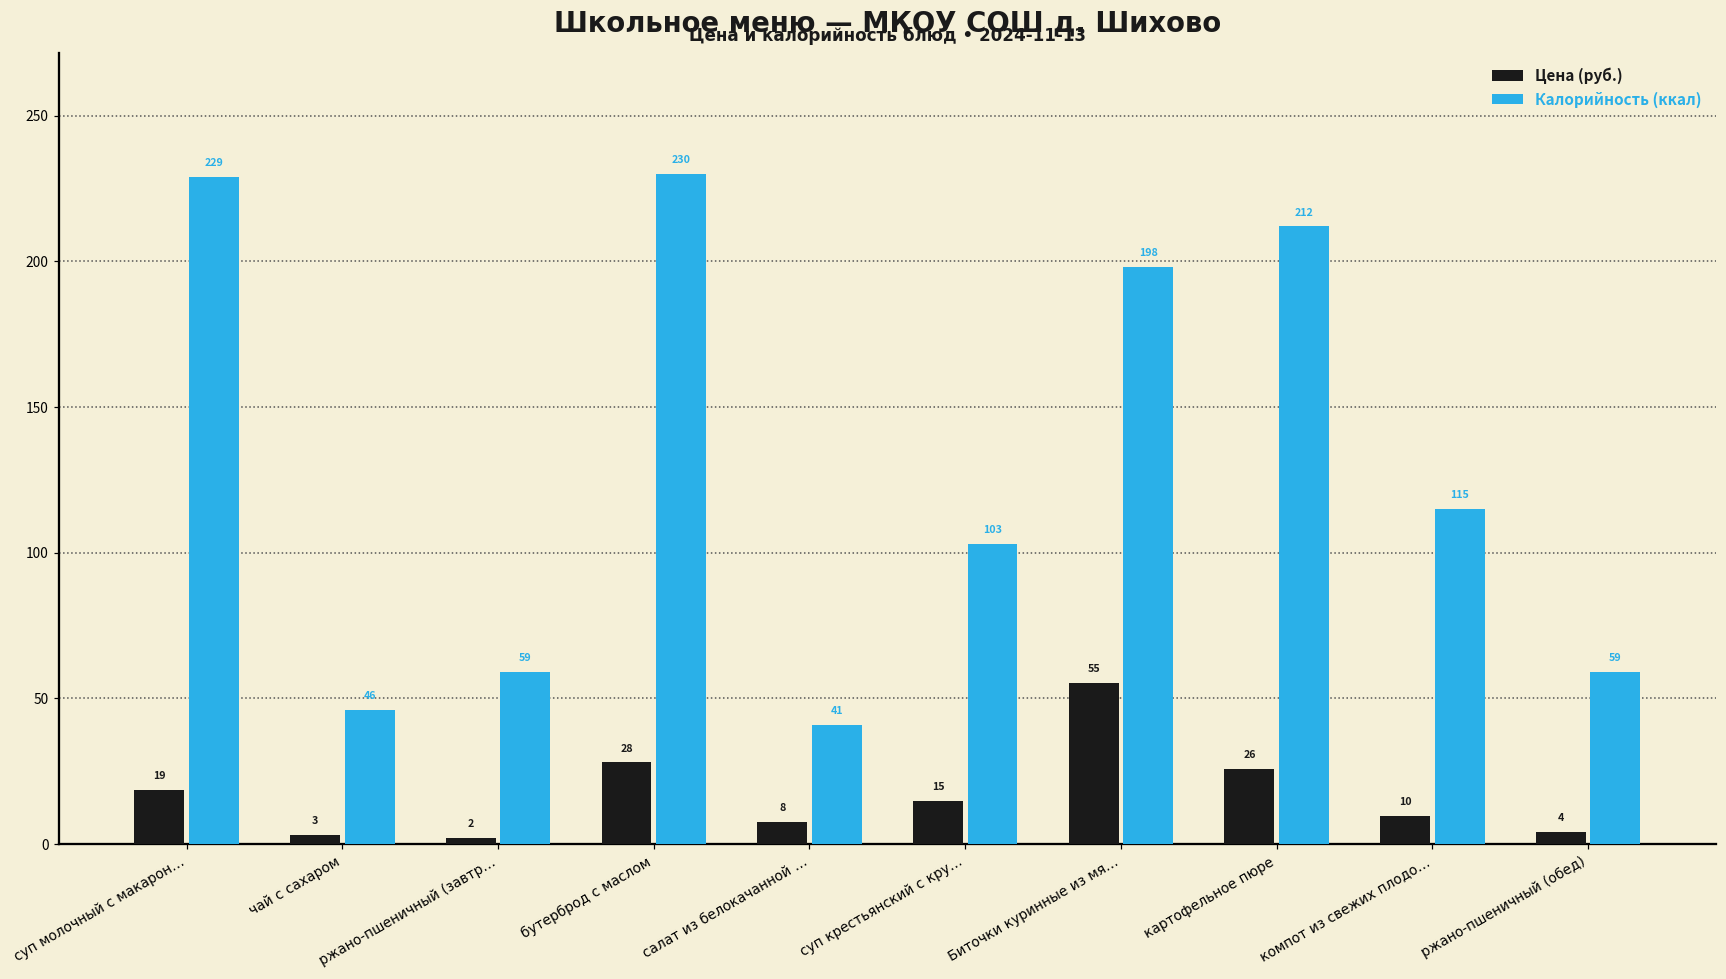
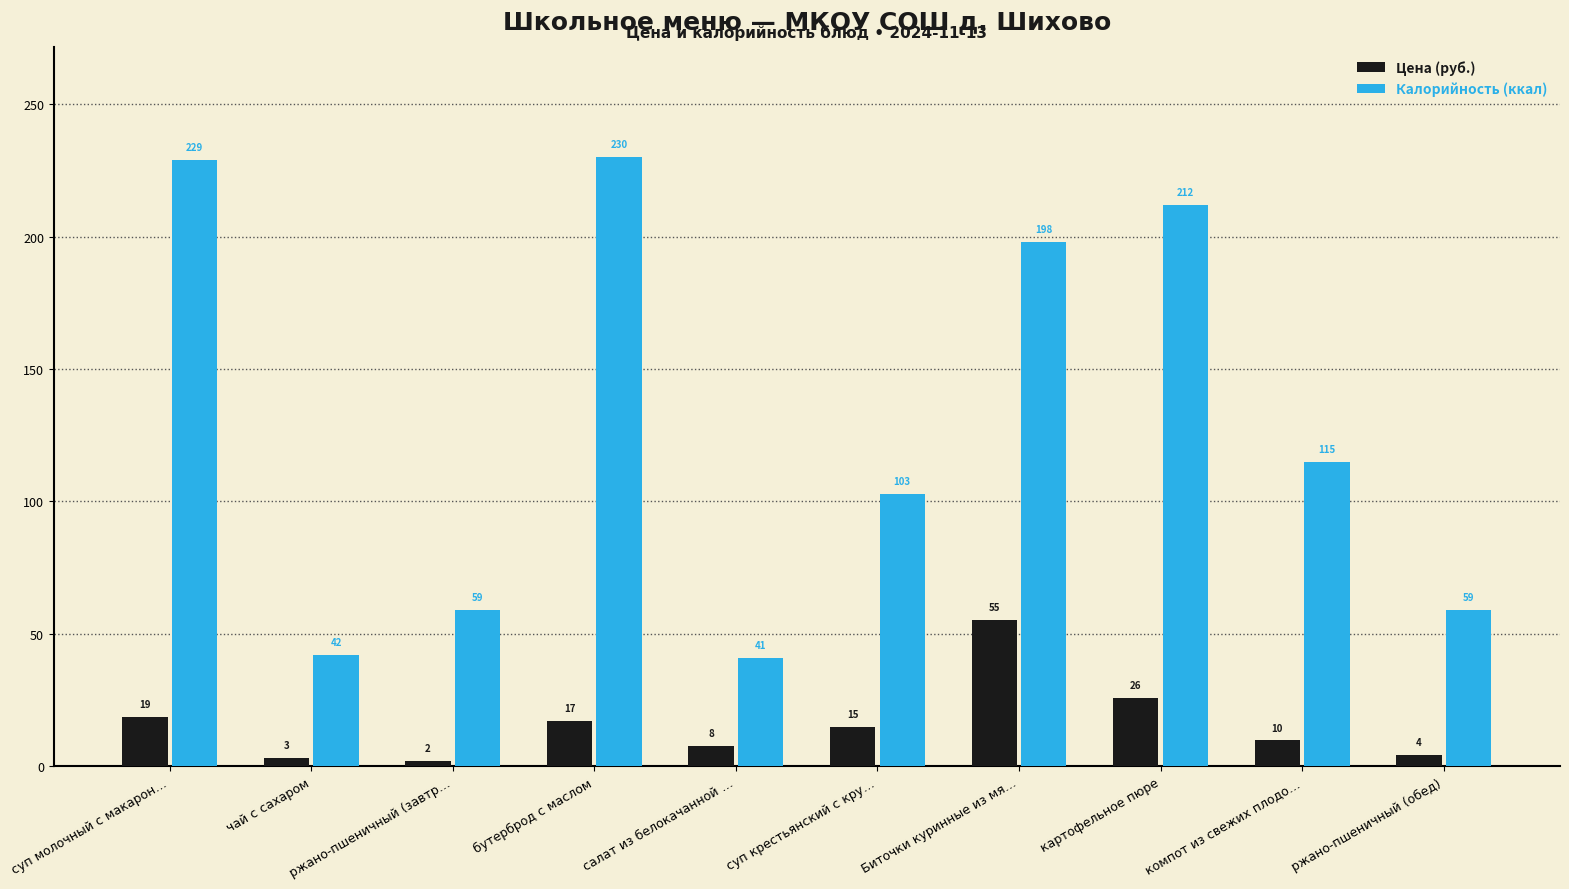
Калорийность (ккал), чай с сахаром: 46 -> 42
Цена (руб.), бутерброд с маслом: 28 -> 17
